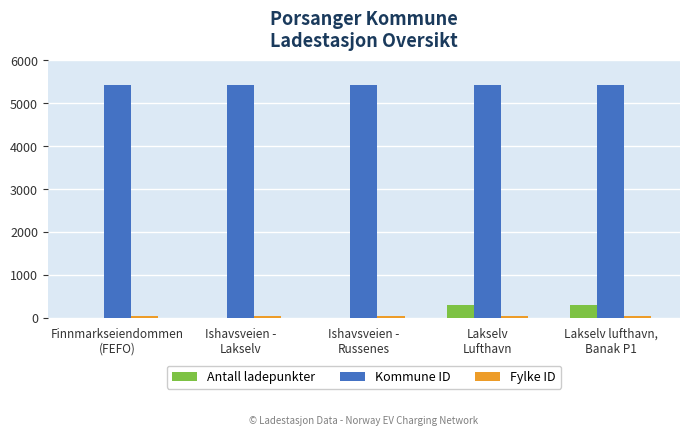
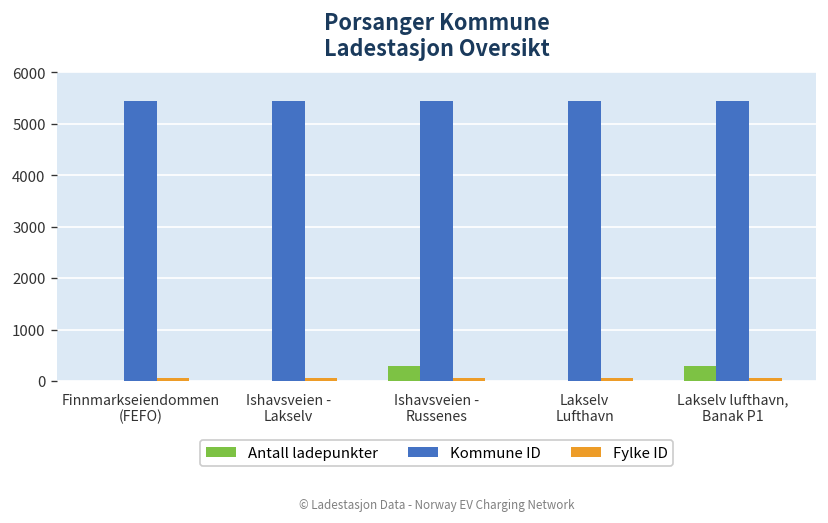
Antall ladepunkter, Ishavsveien - Russenes: 0 -> 300
Antall ladepunkter, Lakselv Lufthavn: 300 -> 0
